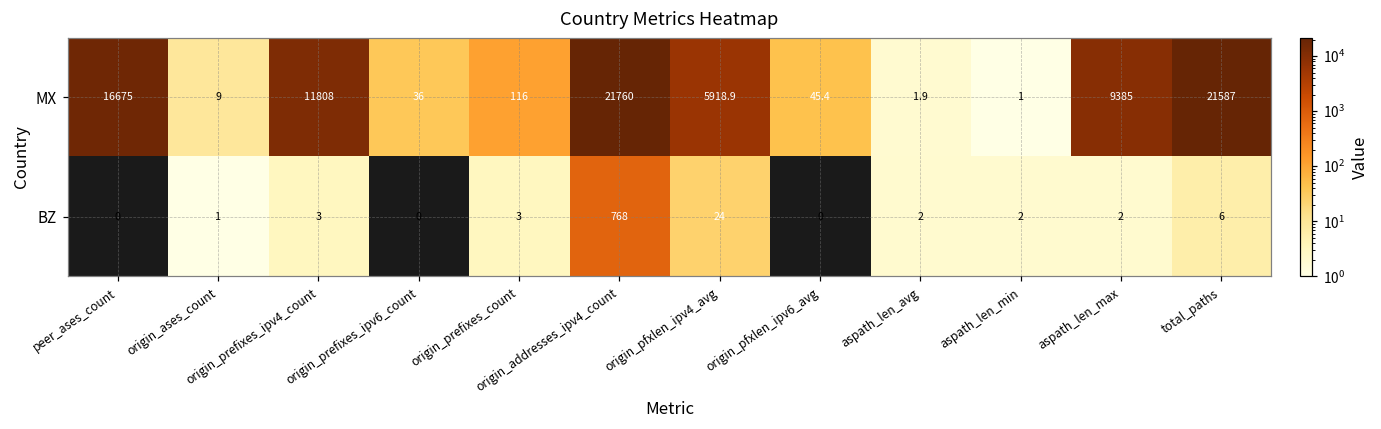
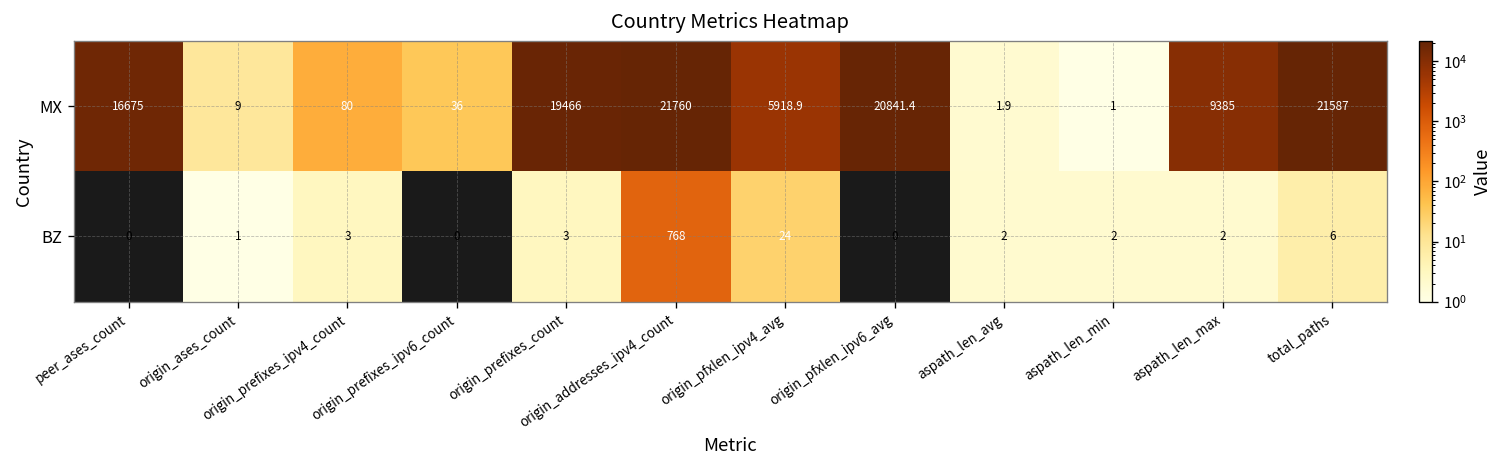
MX, origin_prefixes_ipv4_count: 11808 -> 80
MX, origin_prefixes_count: 116 -> 19466
MX, origin_pfxlen_ipv6_avg: 45.4 -> 20841.4
